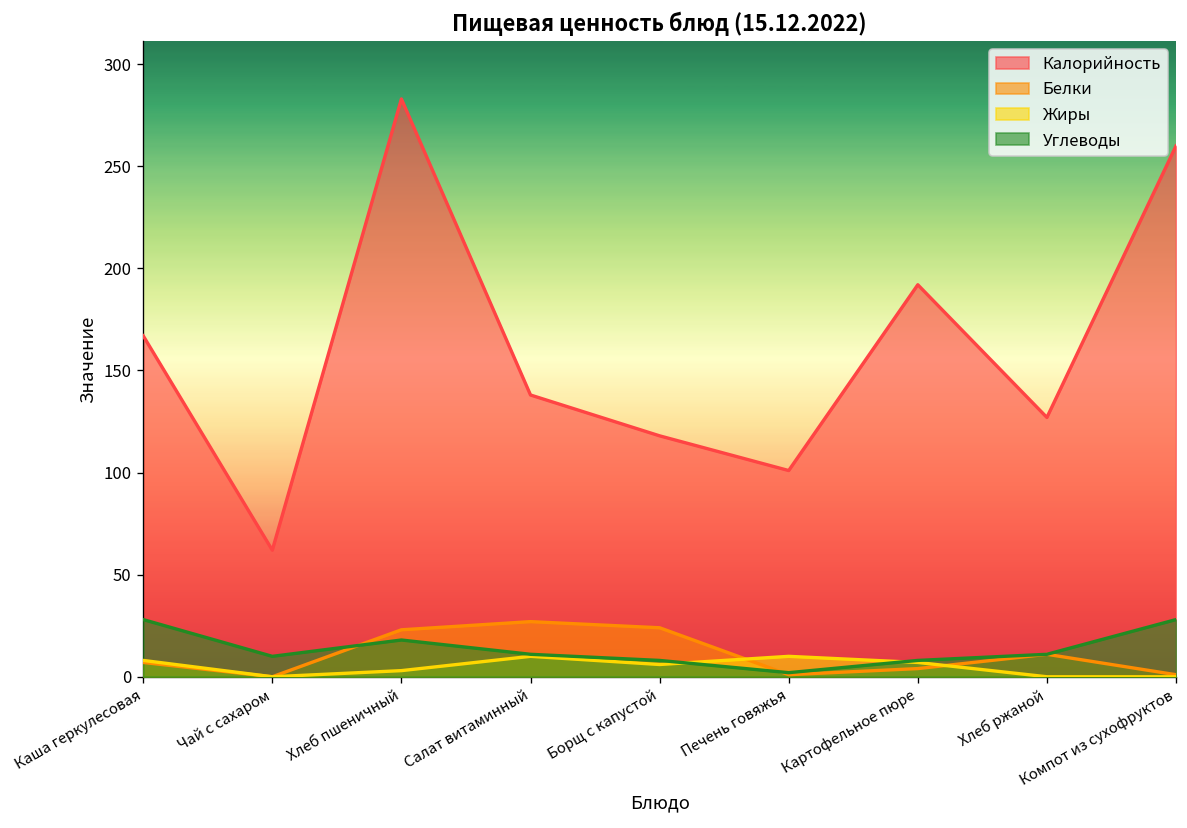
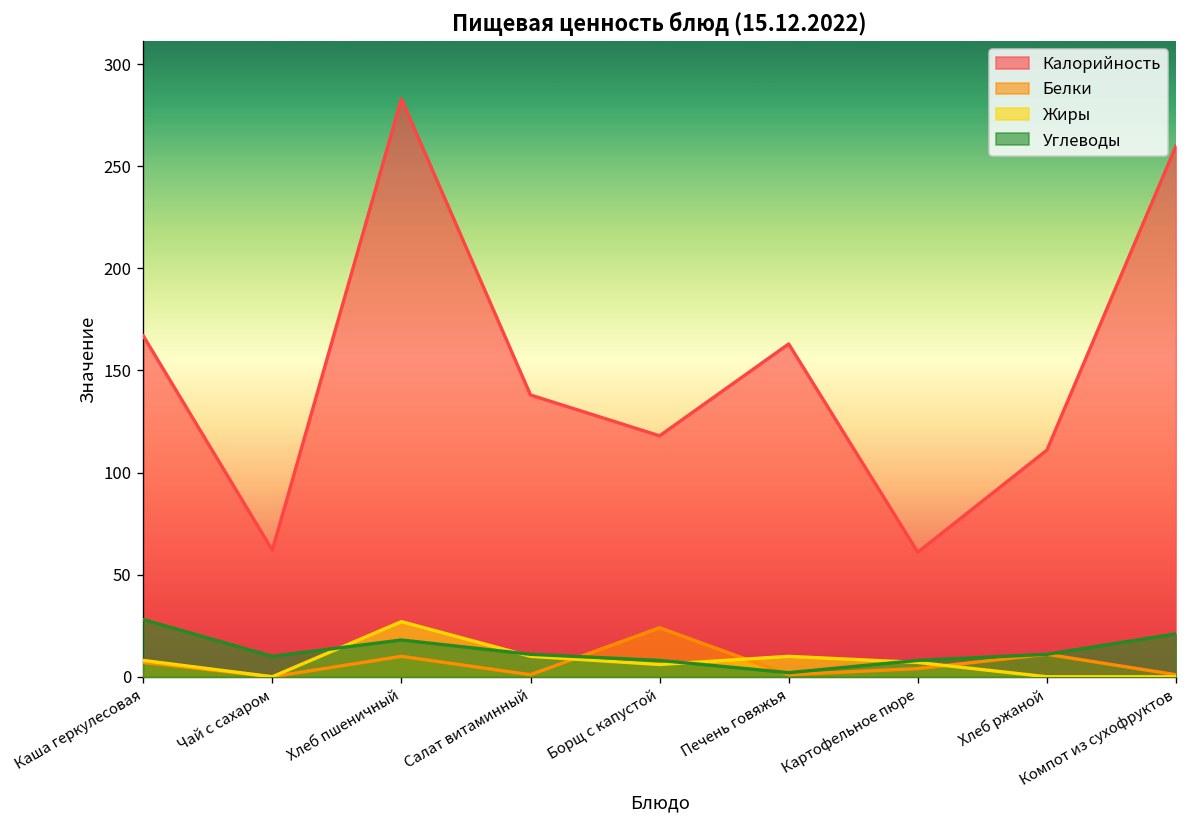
Белки, Хлеб пшеничный: 23 -> 10
Жиры, Хлеб пшеничный: 3 -> 27
Белки, Салат витаминный: 27 -> 1
Калорийность, Печень говяжья: 101 -> 163
Калорийность, Картофельное пюре: 192 -> 61
Калорийность, Хлеб ржаной: 127 -> 111
Углеводы, Компот из сухофруктов: 28 -> 21
